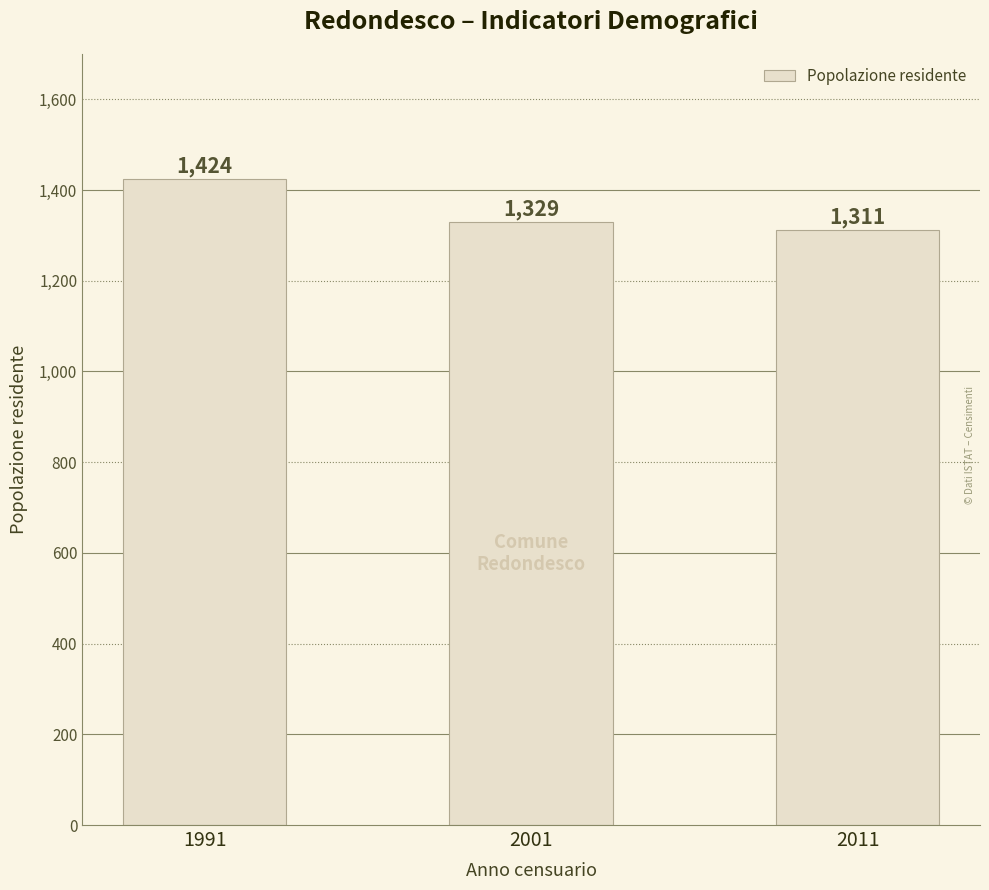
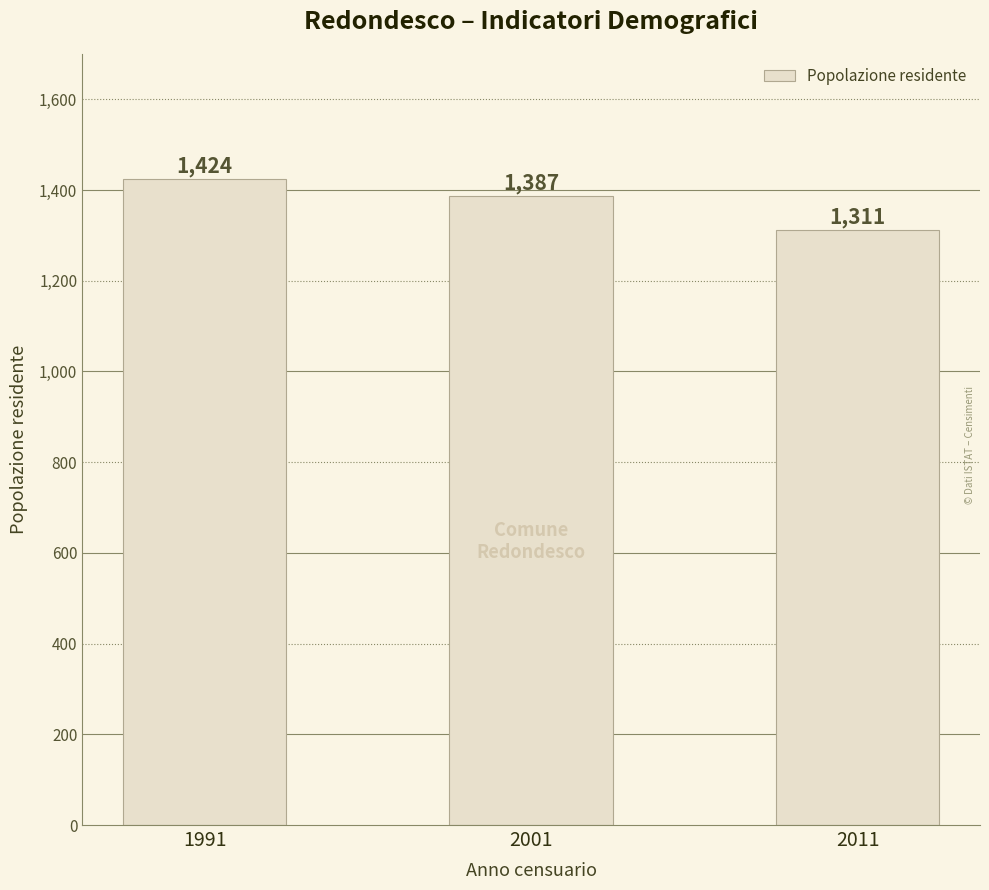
2001: 1,329 -> 1,387
